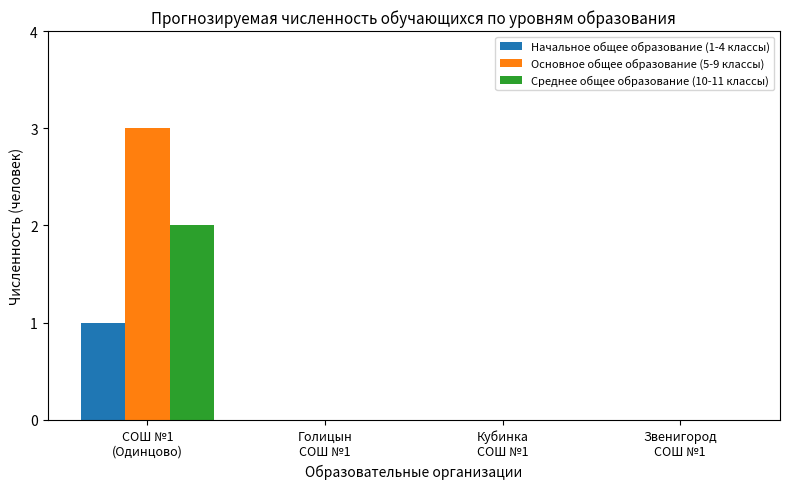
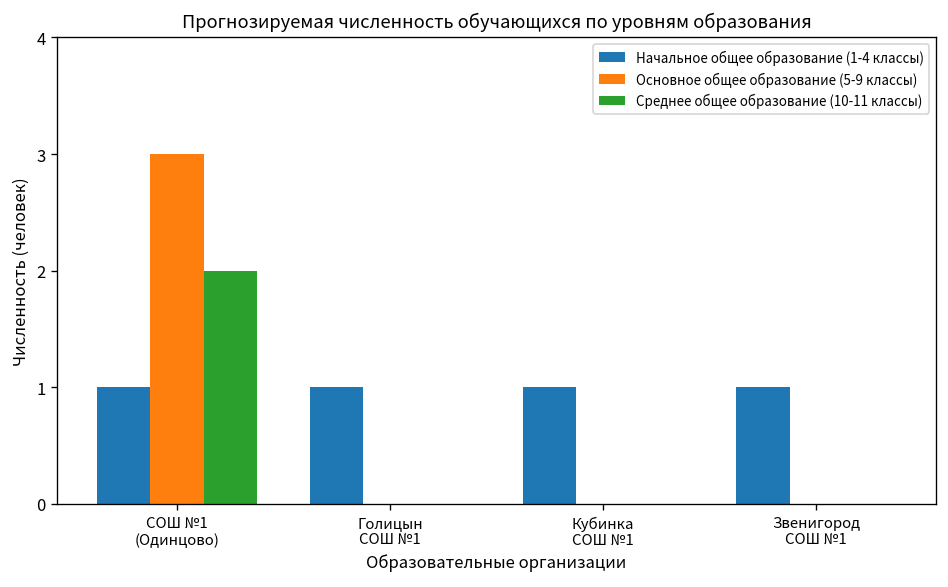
Начальное общее образование (1-4 классы), Голицын СОШ №1: 0 -> 1
Начальное общее образование (1-4 классы), Кубинка СОШ №1: 0 -> 1
Начальное общее образование (1-4 классы), Звенигород СОШ №1: 0 -> 1
